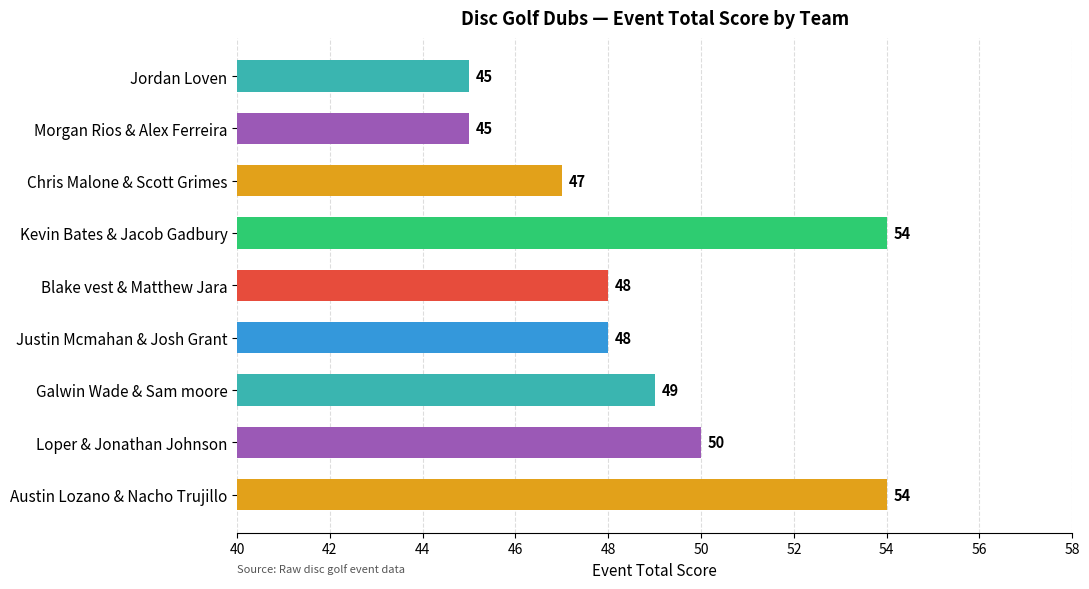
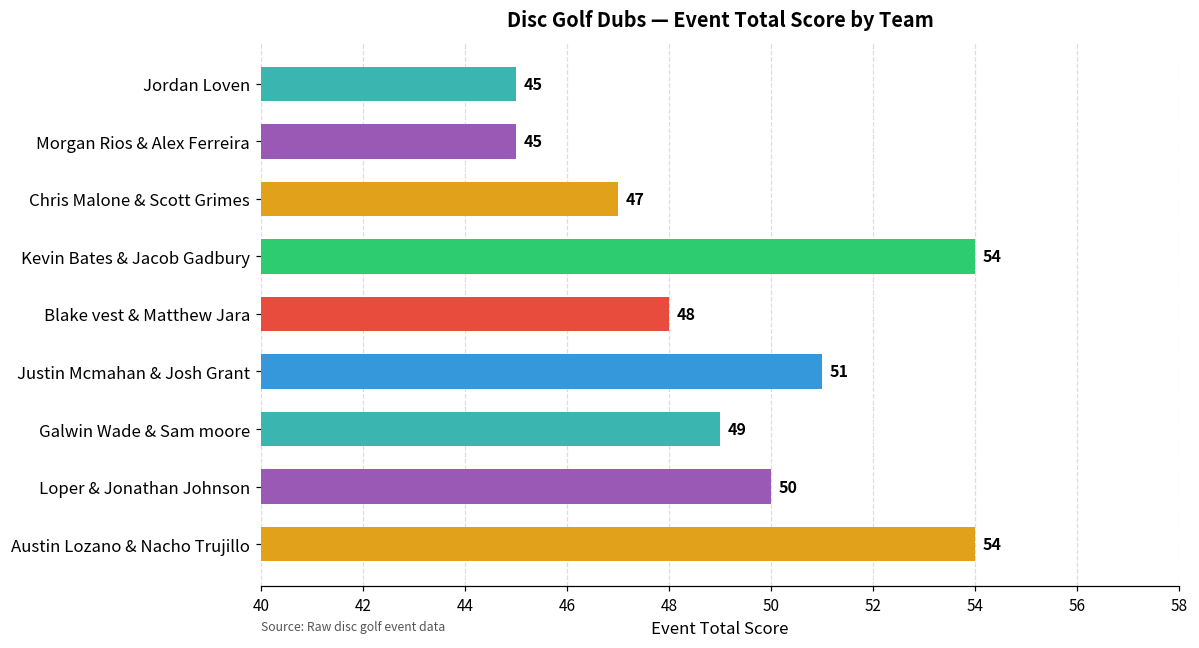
Justin Mcmahan & Josh Grant: 48 -> 51
